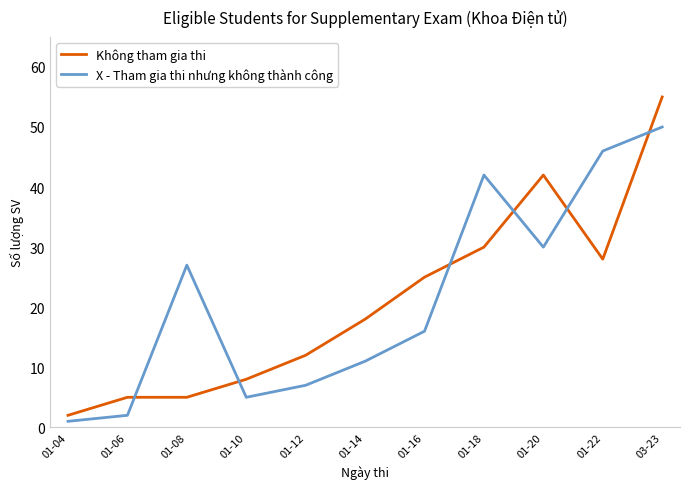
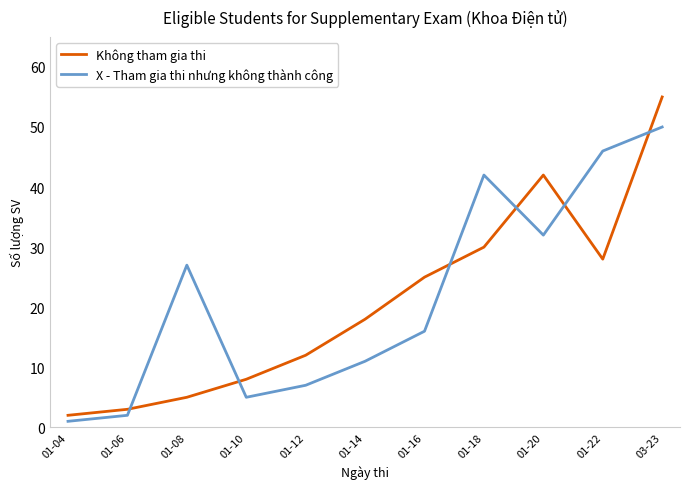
Không tham gia thi, 01-06: 5 -> 3
X - Tham gia thi nhưng không thành công, 01-20: 30 -> 32
